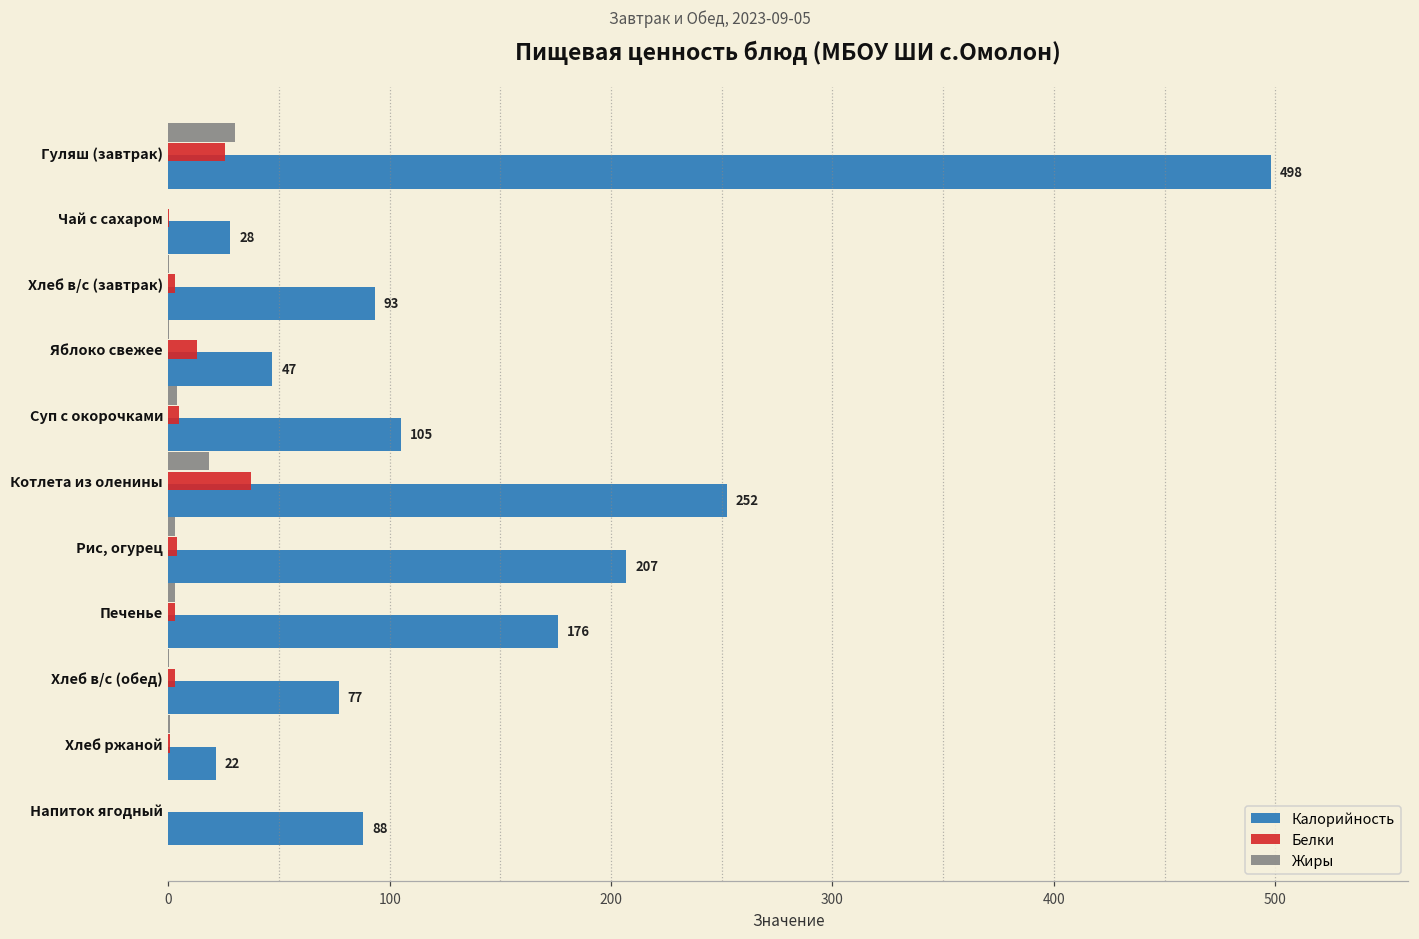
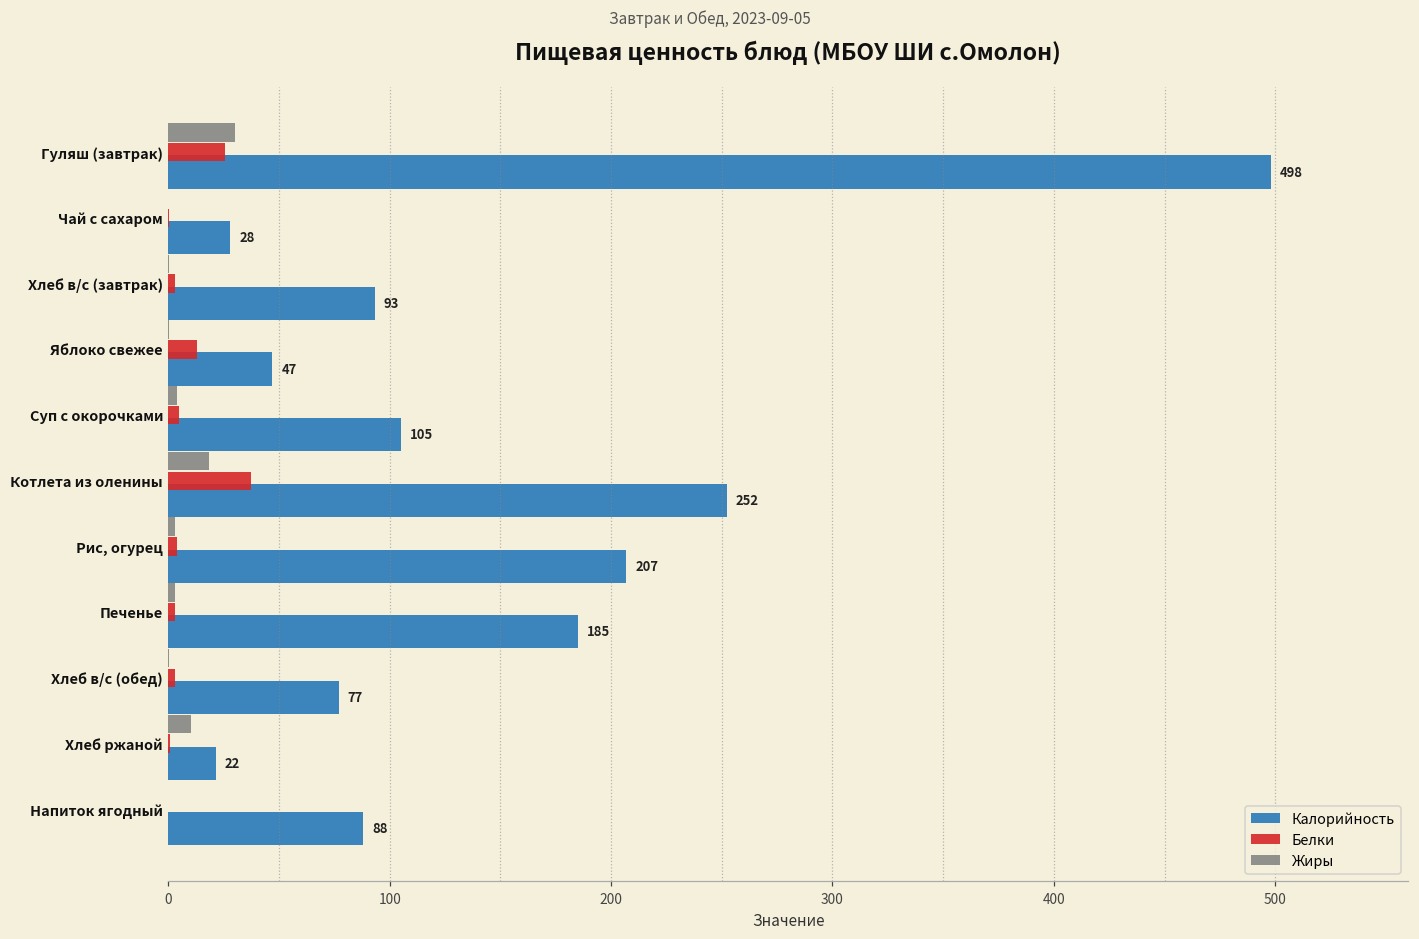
Калорийность, Печенье: 176 -> 185
Жиры, Хлеб ржаной: 1 -> 10
